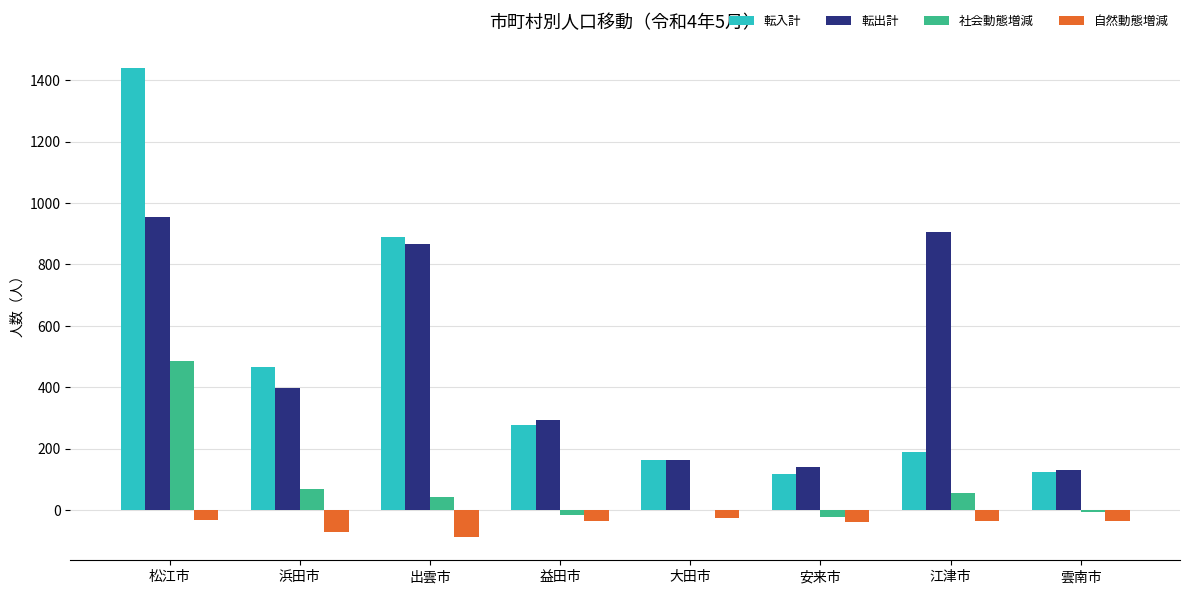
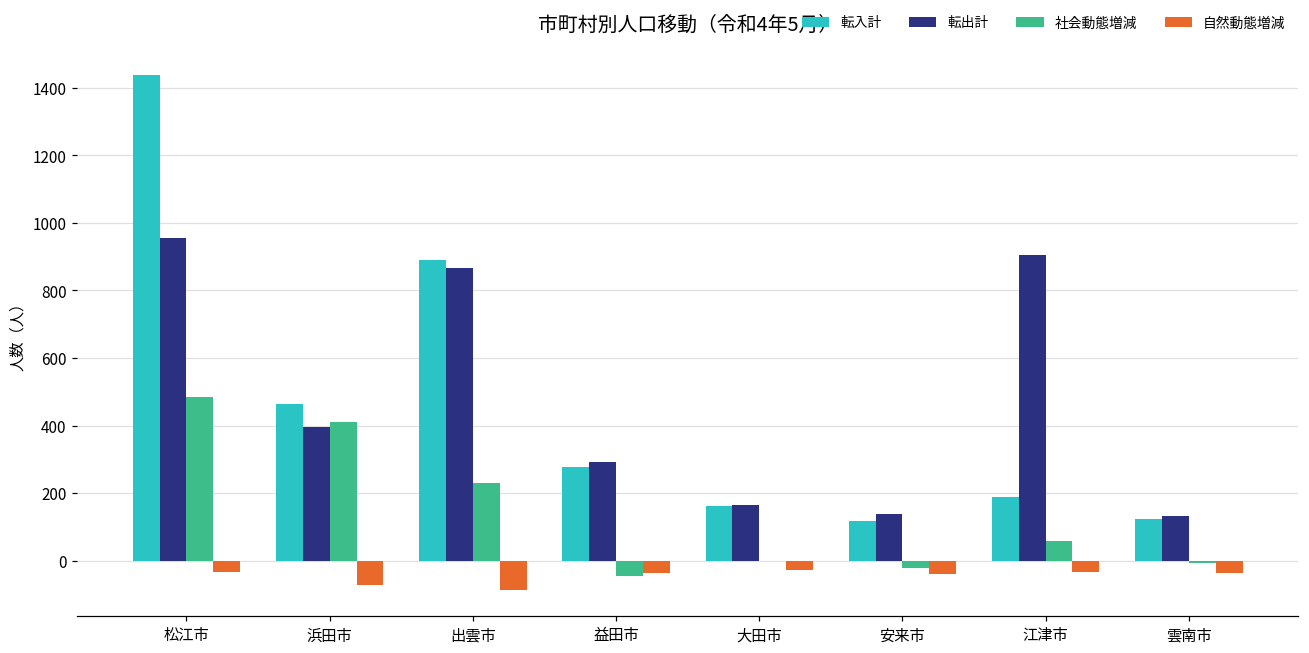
社会動態増減, 浜田市: 70 -> 410
社会動態増減, 出雲市: 40 -> 230
社会動態増減, 益田市: -20 -> -50
